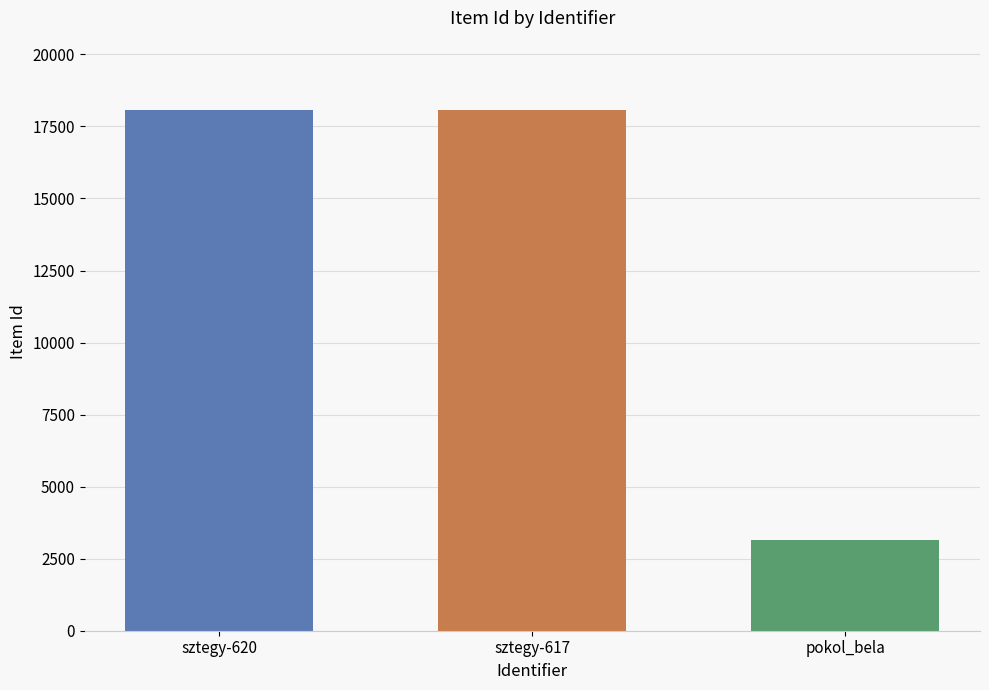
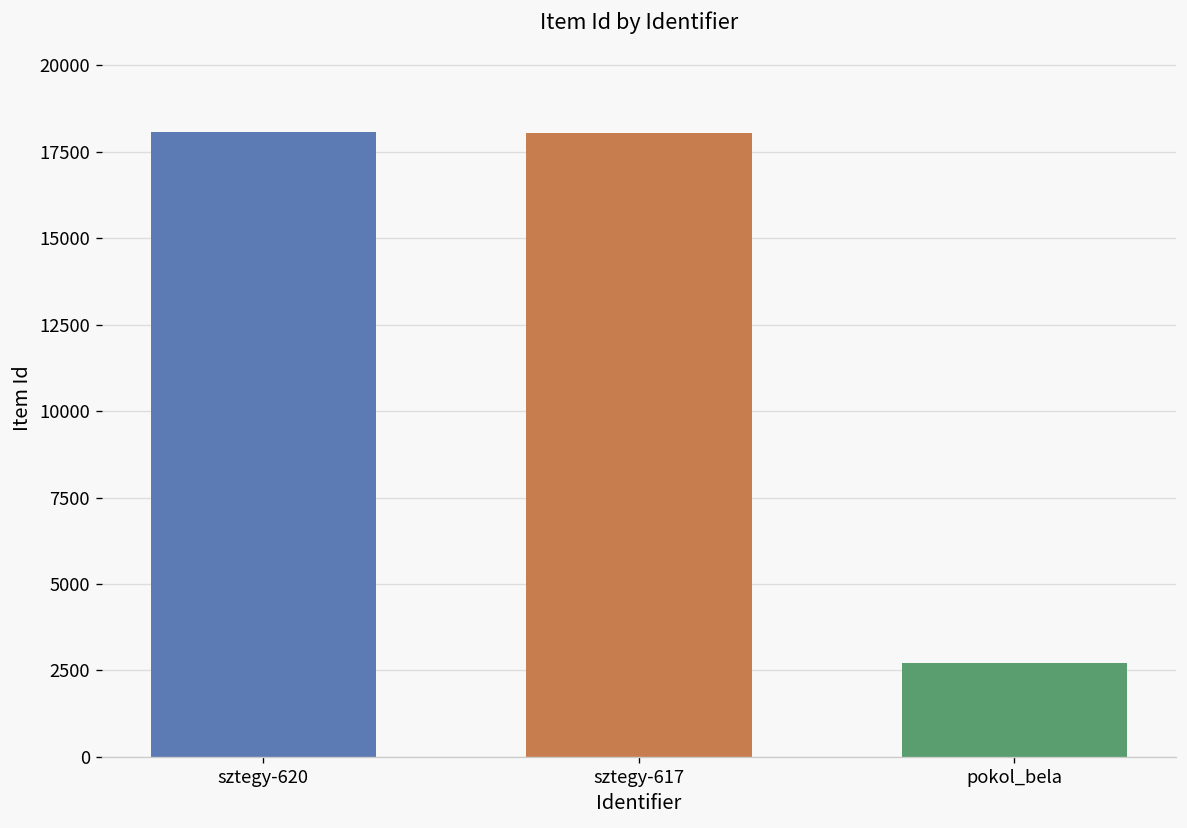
pokol_bela: 3200 -> 2700
